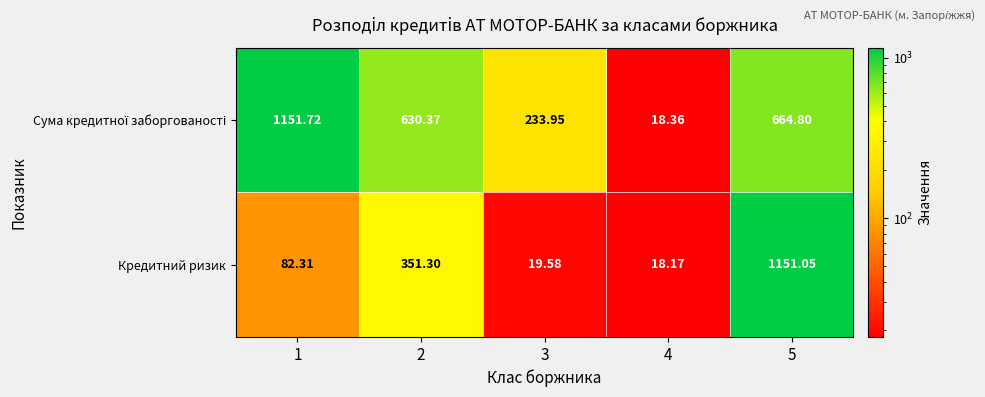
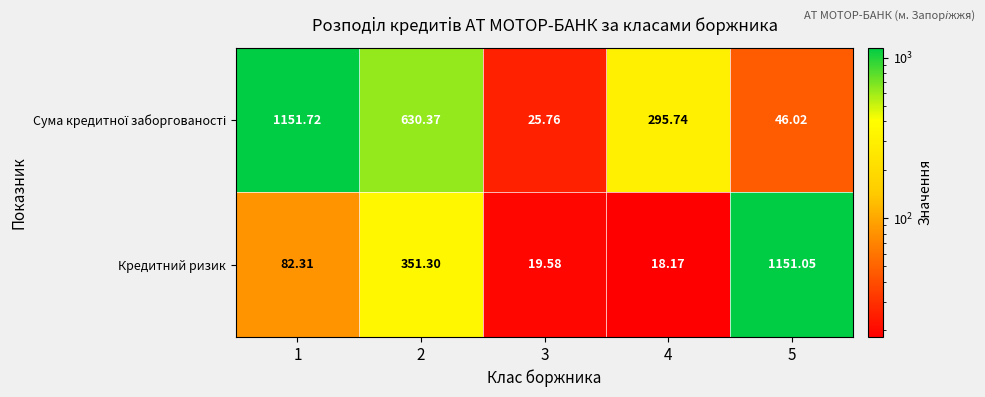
Сума кредитної заборгованості, 3: 233.95 -> 25.76
Сума кредитної заборгованості, 4: 18.36 -> 295.74
Сума кредитної заборгованості, 5: 664.80 -> 46.02
